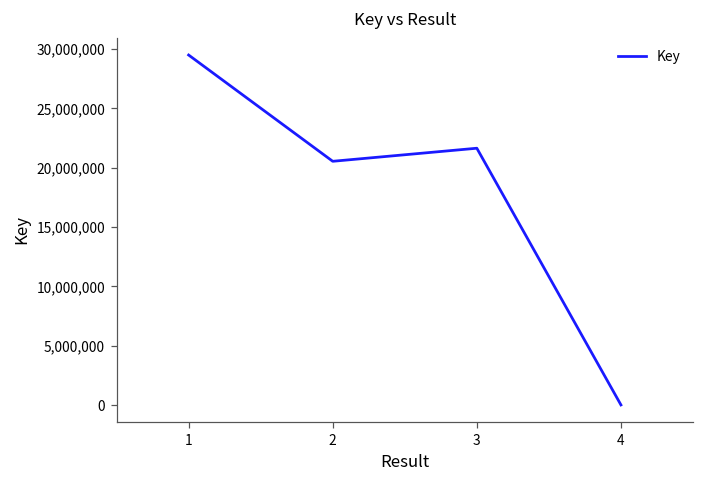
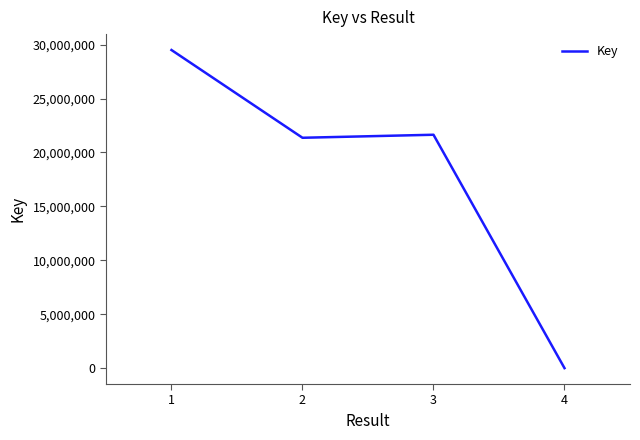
2: 20,500,000 -> 21,400,000
